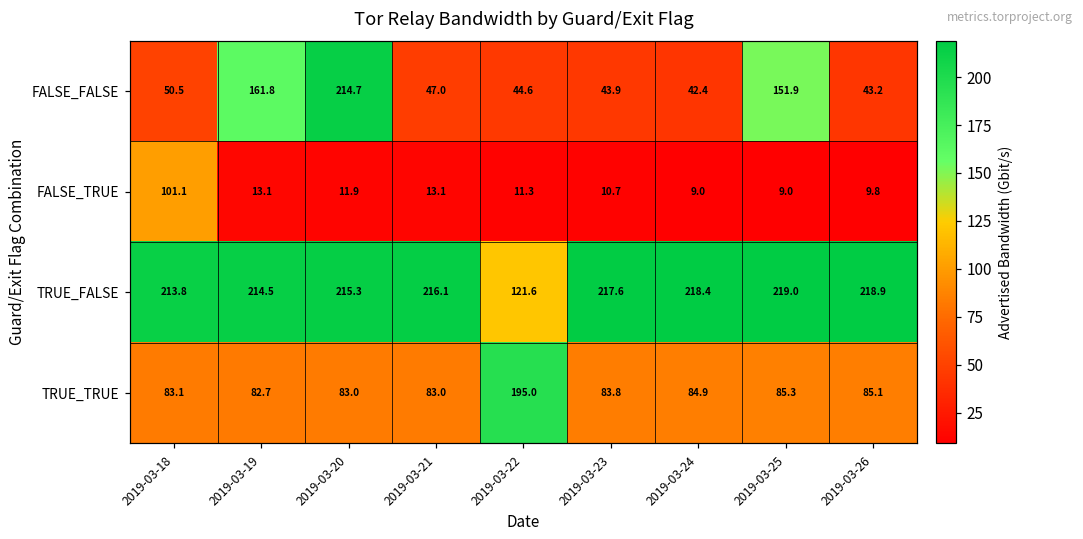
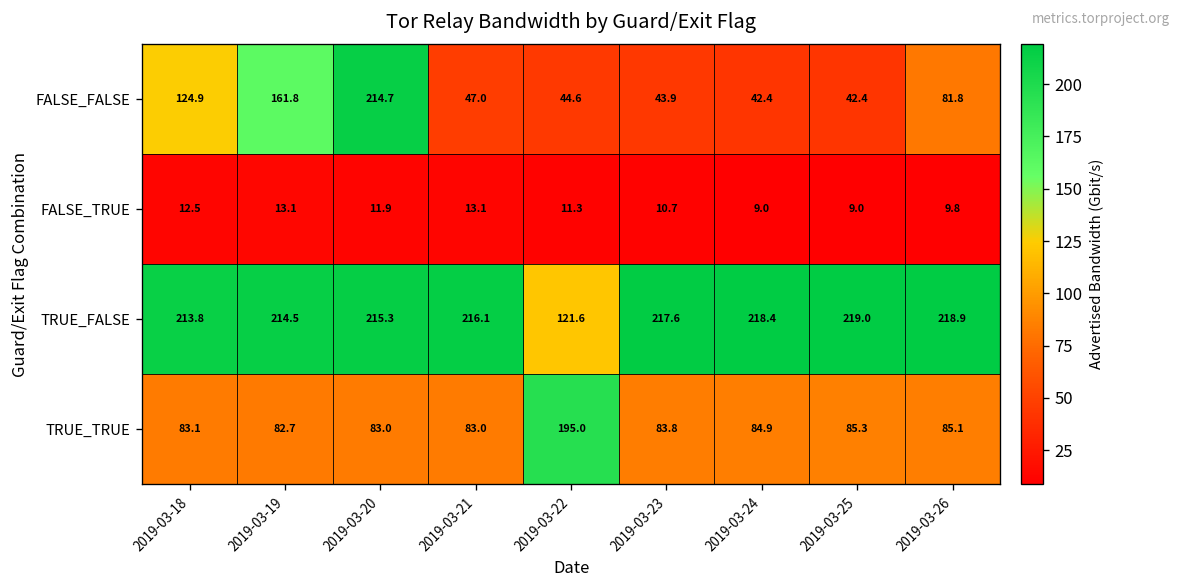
FALSE_FALSE, 2019-03-18: 50.5 -> 124.9
FALSE_FALSE, 2019-03-25: 151.9 -> 42.4
FALSE_FALSE, 2019-03-26: 43.2 -> 81.8
FALSE_TRUE, 2019-03-18: 101.1 -> 12.5
